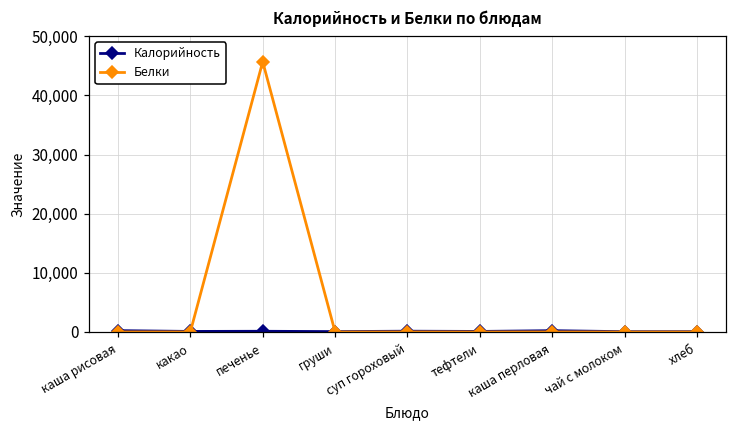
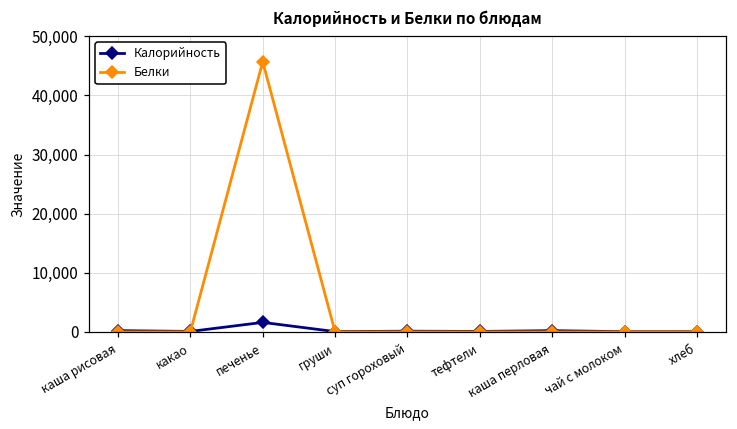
Калорийность, печенье: 0 -> 2,000
